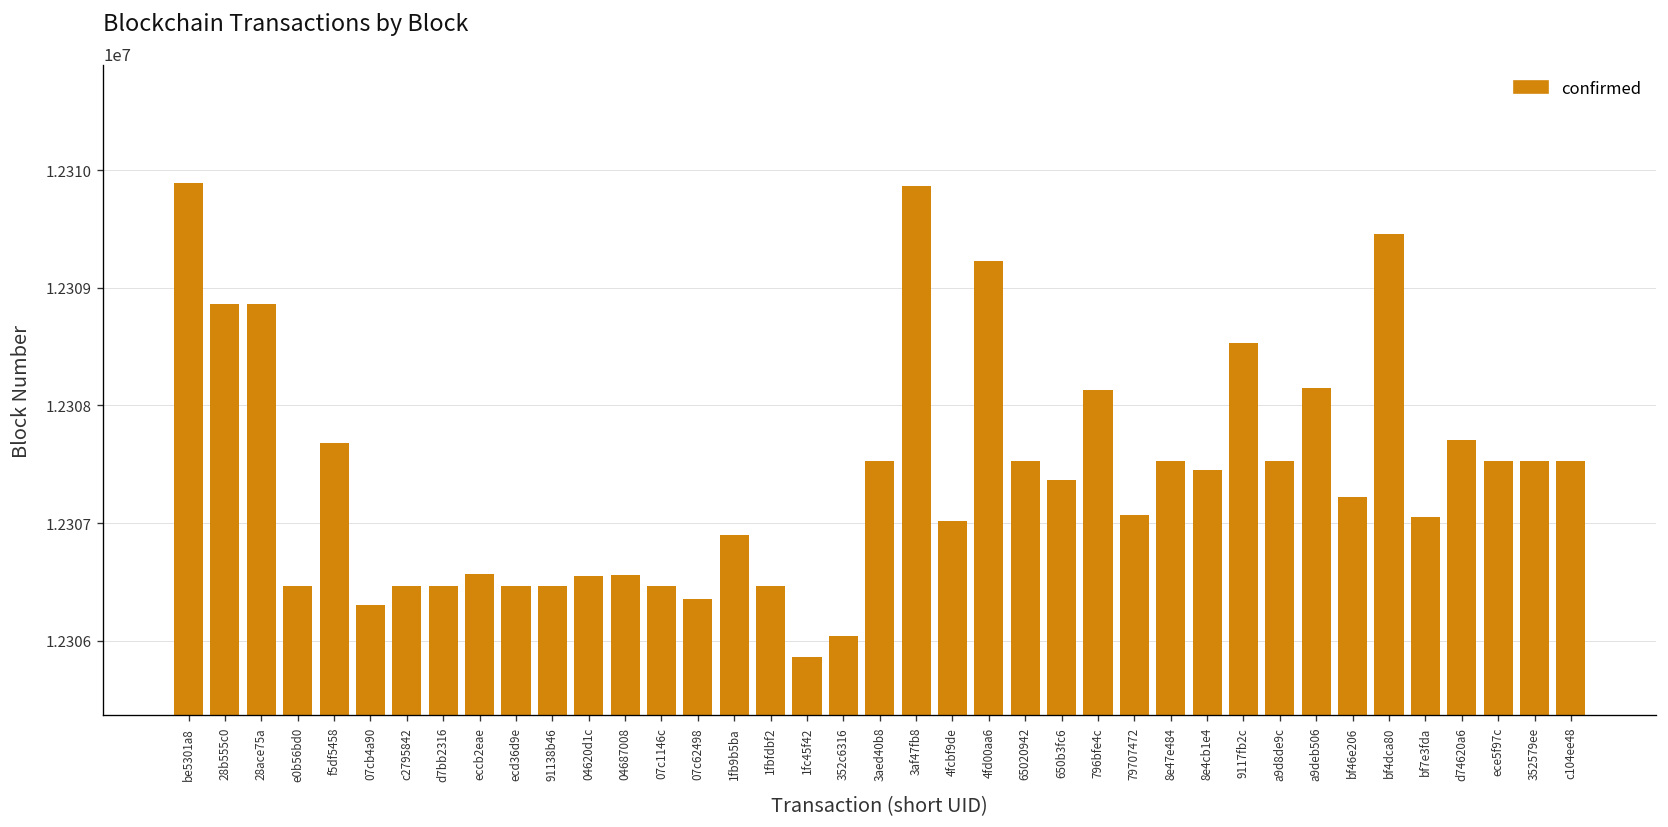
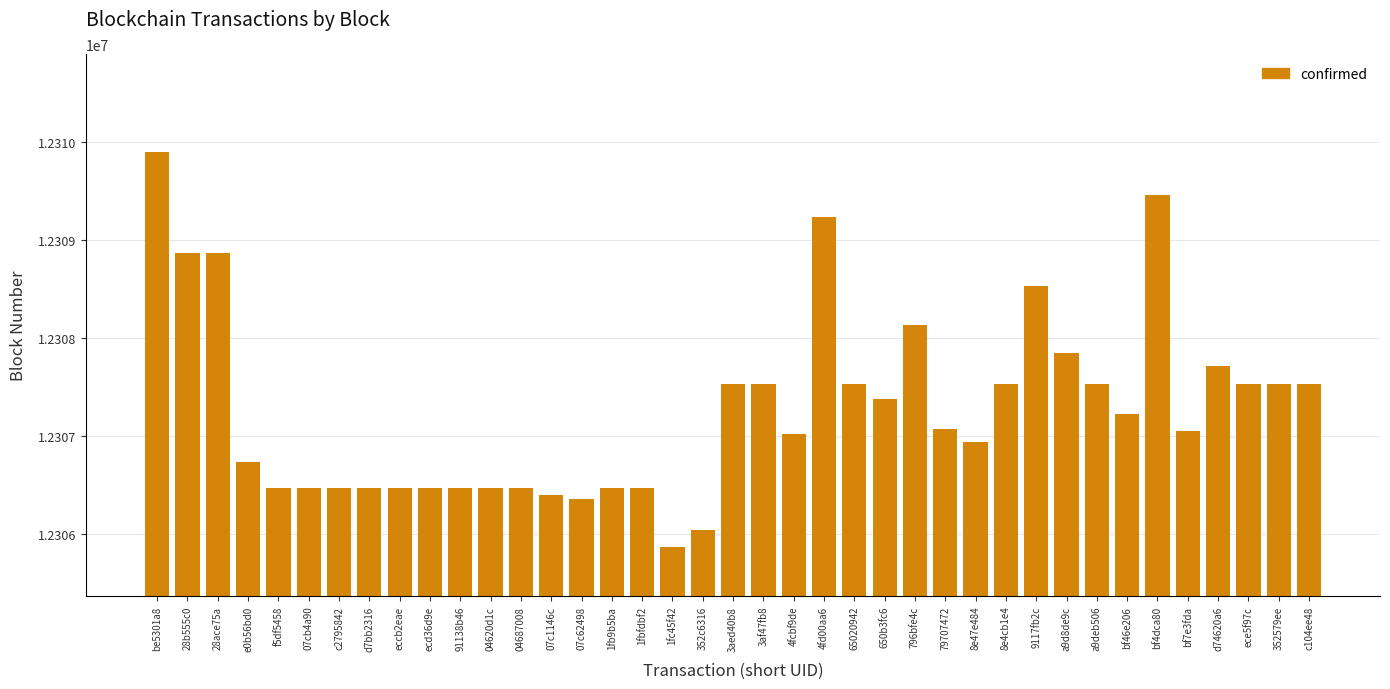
e0b56bd0: 12306500 -> 12306700
f5df5458: 12307700 -> 12306500
07cb4a90: 12306300 -> 12306500
eccb2eae: 12306600 -> 12306500
04620d1c: 12306600 -> 12306500
04687008: 12306600 -> 12306500
07c1146c: 12306500 -> 12306400
1fb9b5ba: 12306900 -> 12306500
3af47fb8: 12309900 -> 12307500
8e47e484: 12307500 -> 12306900
8e4cb1e4: 12307450 -> 12307530
a9d8de9c: 12307500 -> 12307800
a9deb506: 12308100 -> 12307500
